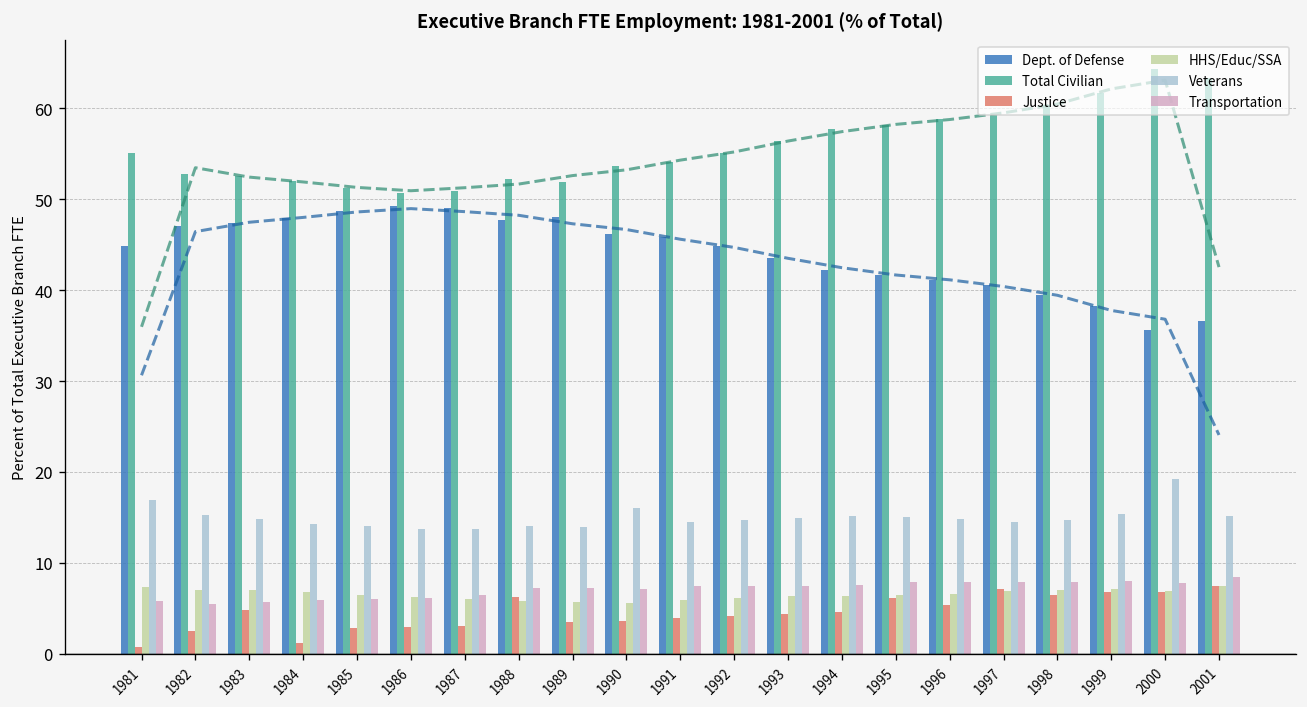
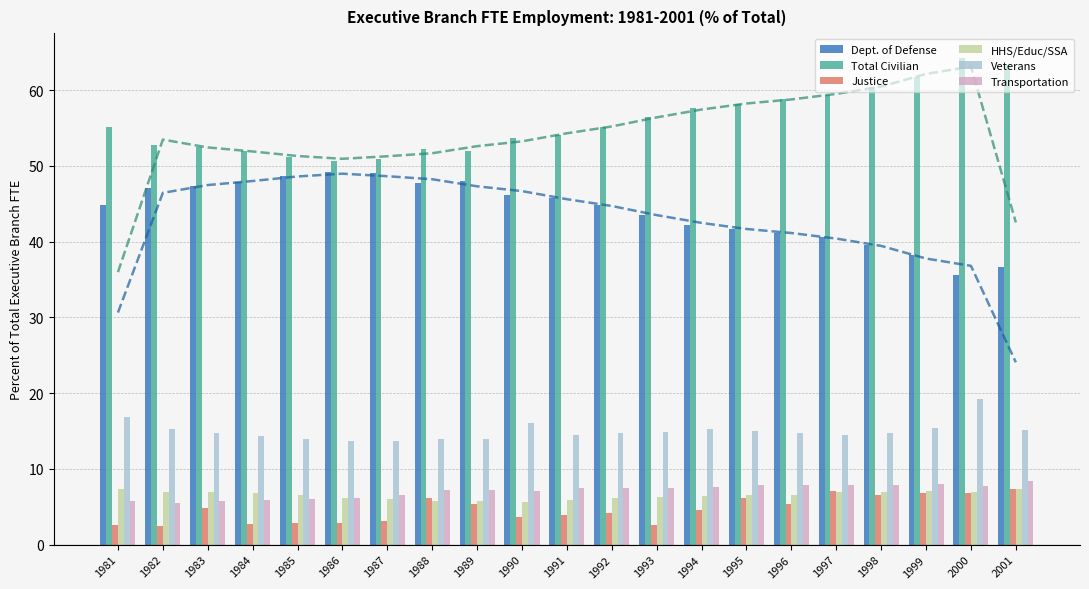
Justice, 1981: 1 -> 3
Justice, 1984: 1 -> 3
Justice, 1989: 4 -> 5
Justice, 1993: 4 -> 3
